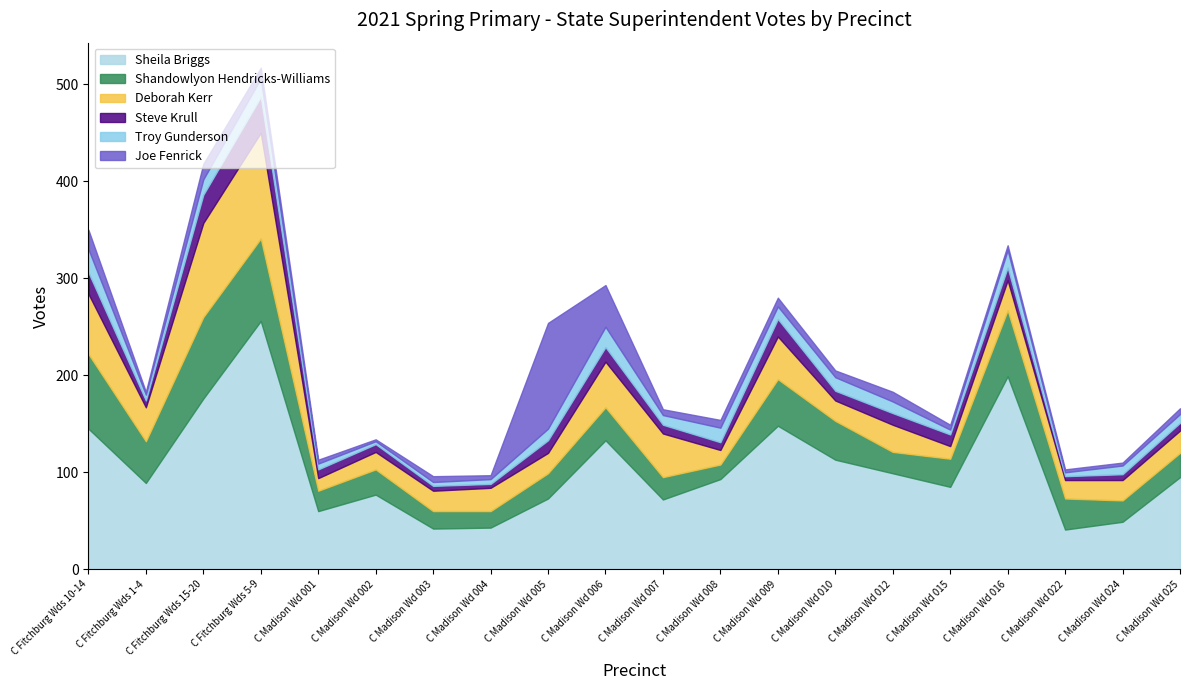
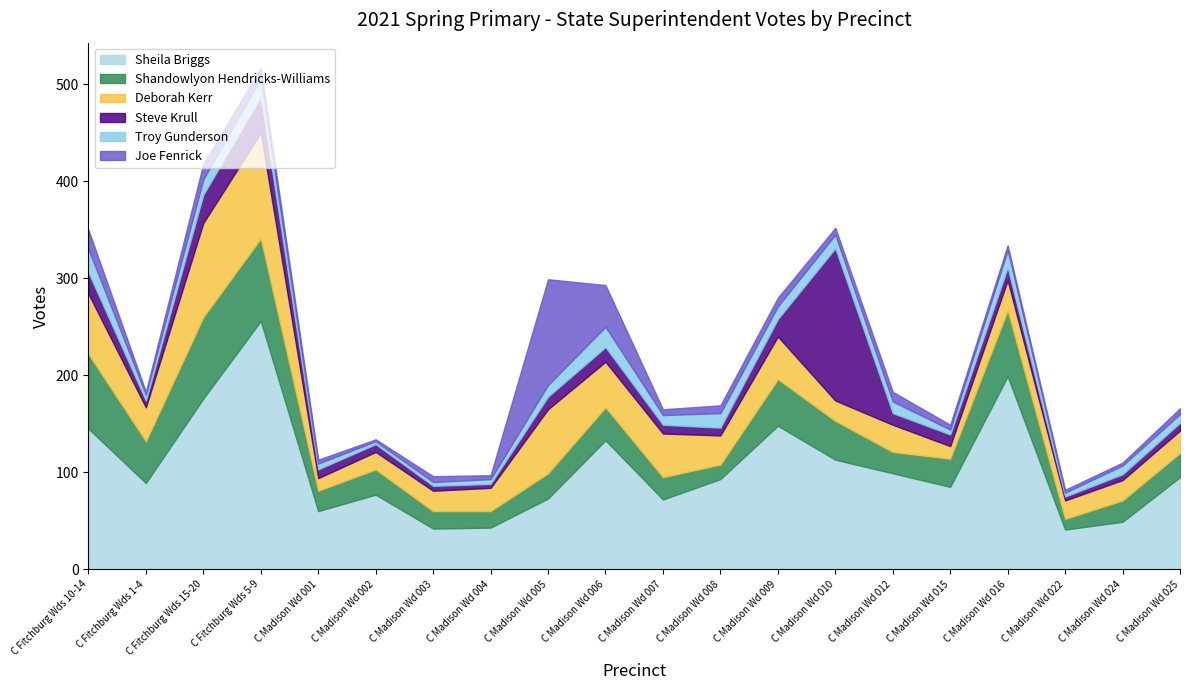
Deborah Kerr, C Madison Wd 005: 20 -> 70
Deborah Kerr, C Madison Wd 008: 20 -> 30
Steve Krull, C Madison Wd 010: 10 -> 160
Shandowlyon Hendricks-Williams, C Madison Wd 022: 30 -> 10
